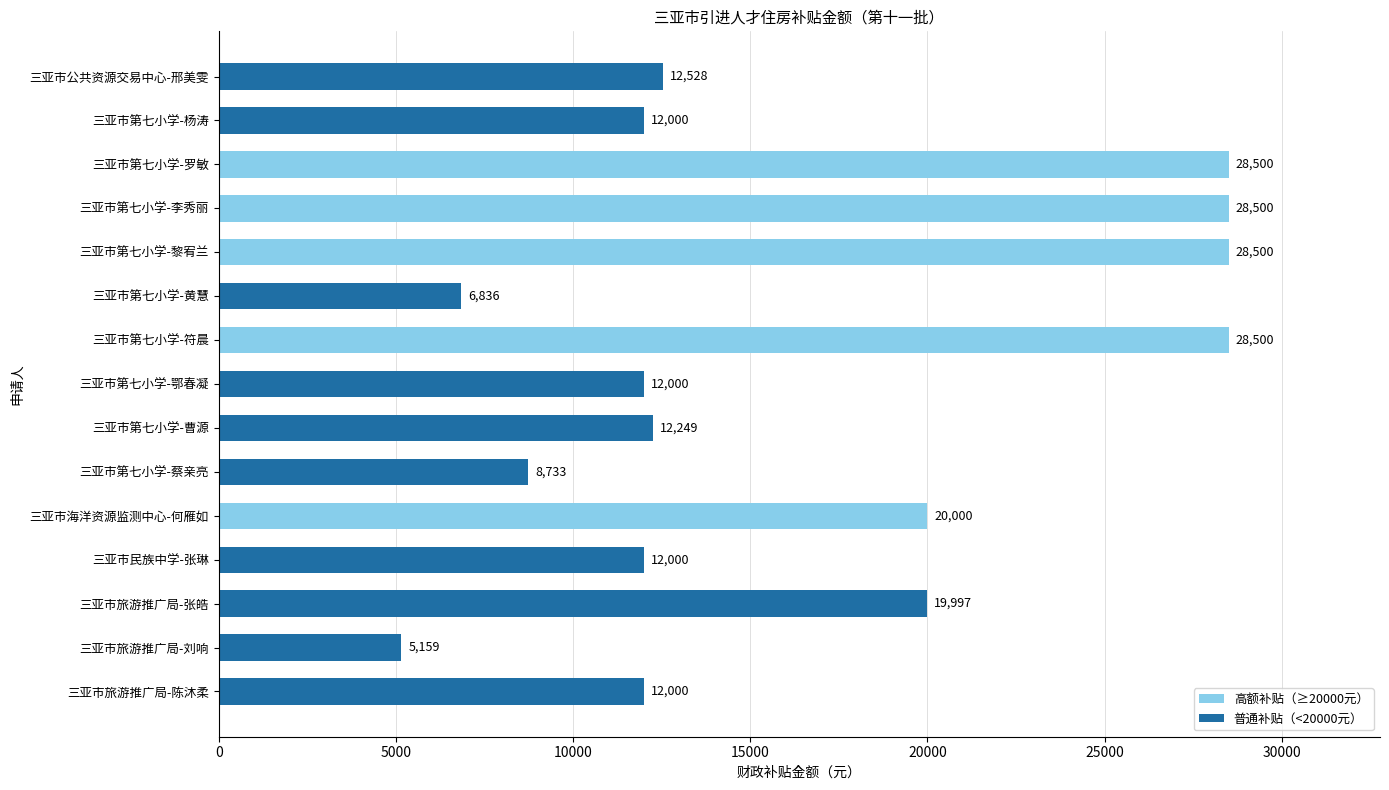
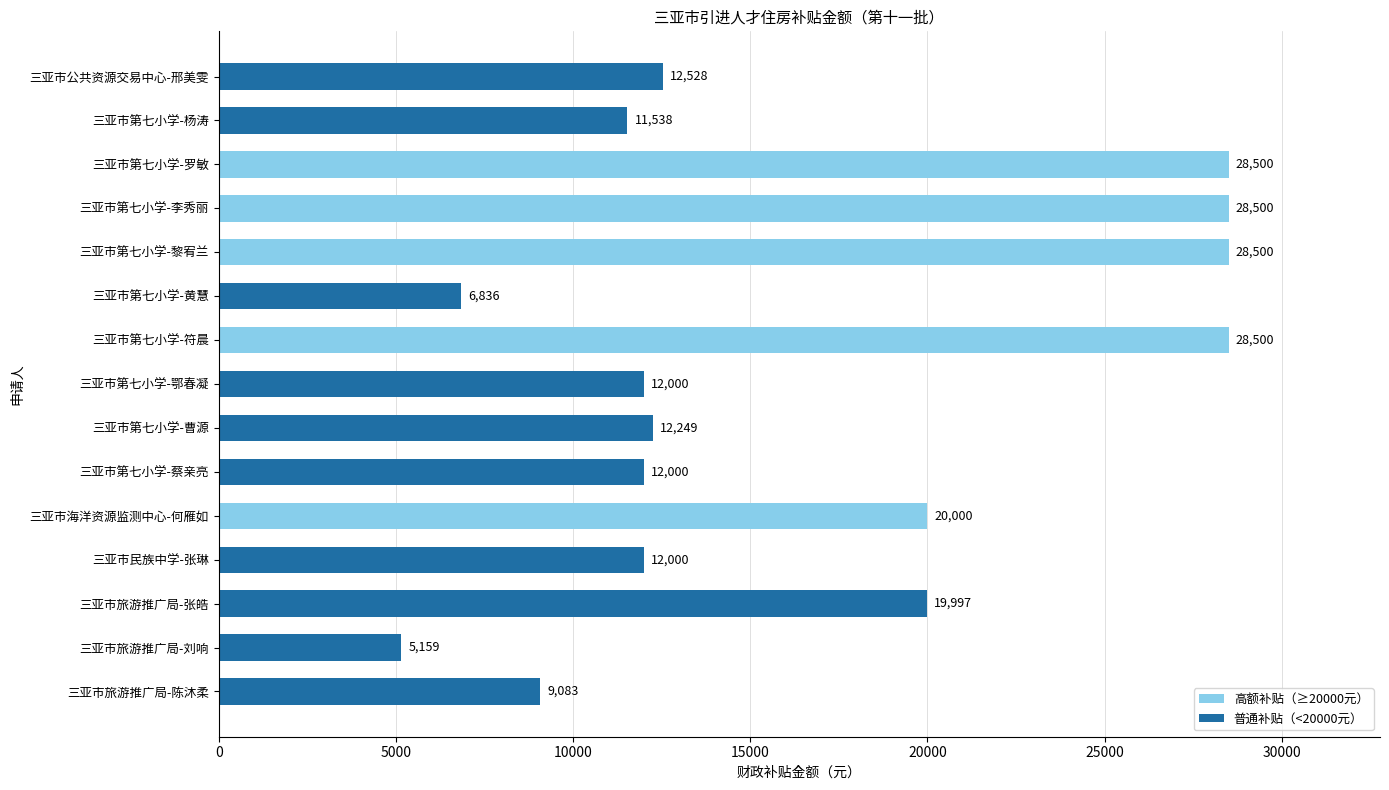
三亚市第七小学-杨涛: 12,000 -> 11,538
三亚市第七小学-蔡亲亮: 8,733 -> 12,000
三亚市旅游推广局-陈沐柔: 12,000 -> 9,083
